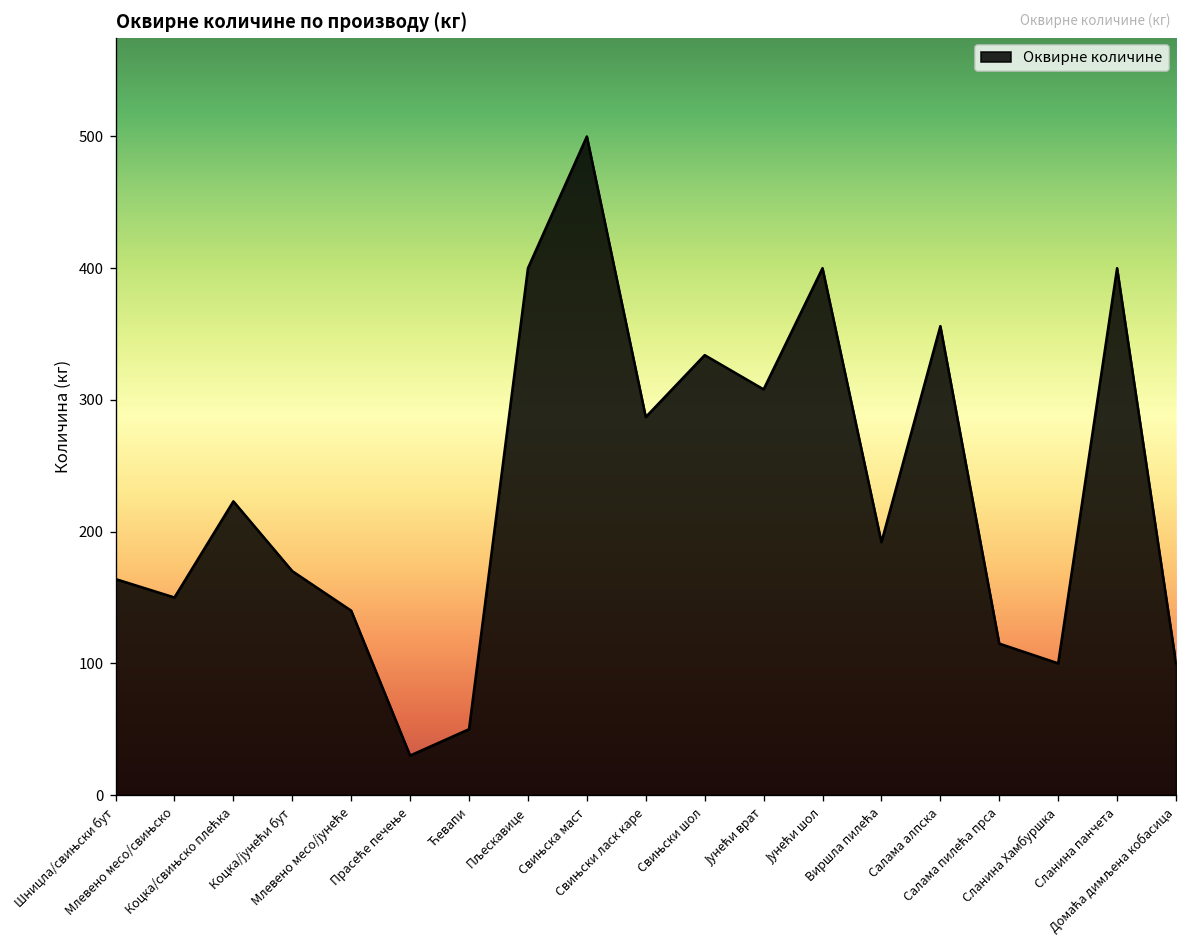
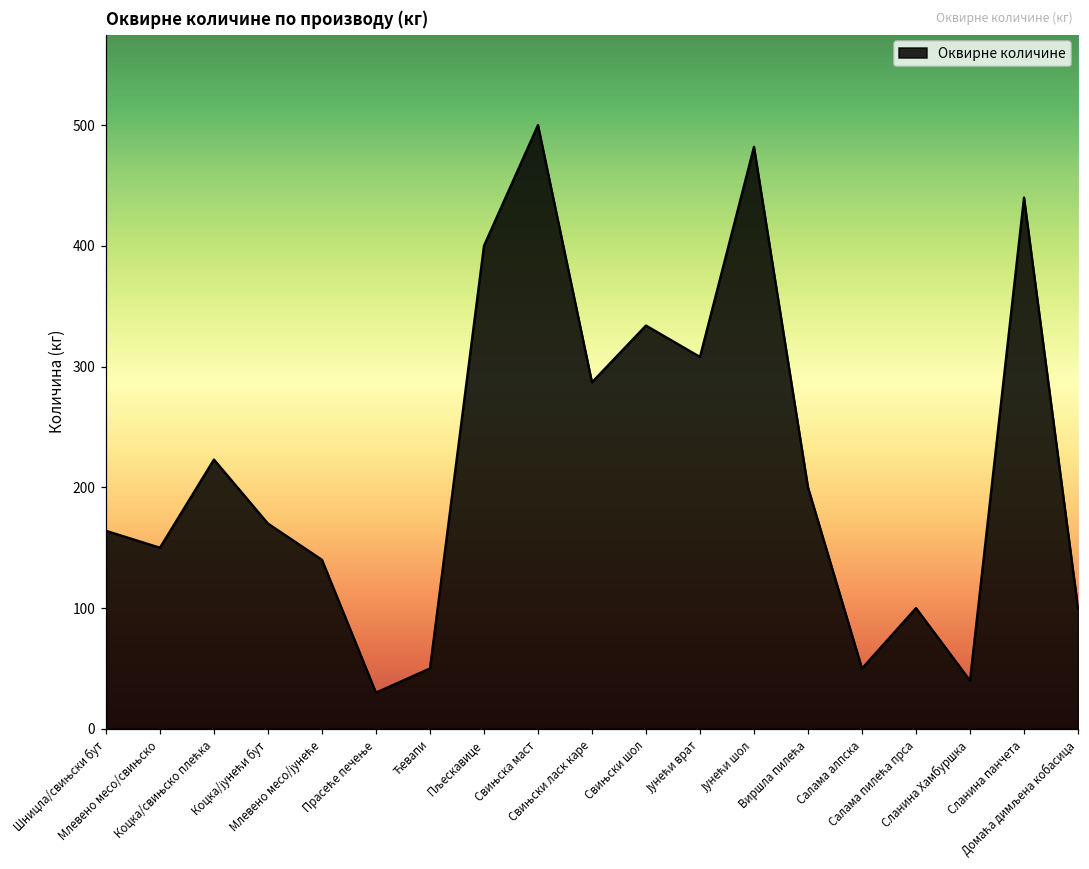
Јунећи шол: 400 -> 482
Виршла пилећа: 192 -> 200
Салама алпска: 356 -> 50
Салама пилећа прса: 115 -> 100
Сланина Хамбуршка: 100 -> 40
Сланина панчета: 400 -> 440
